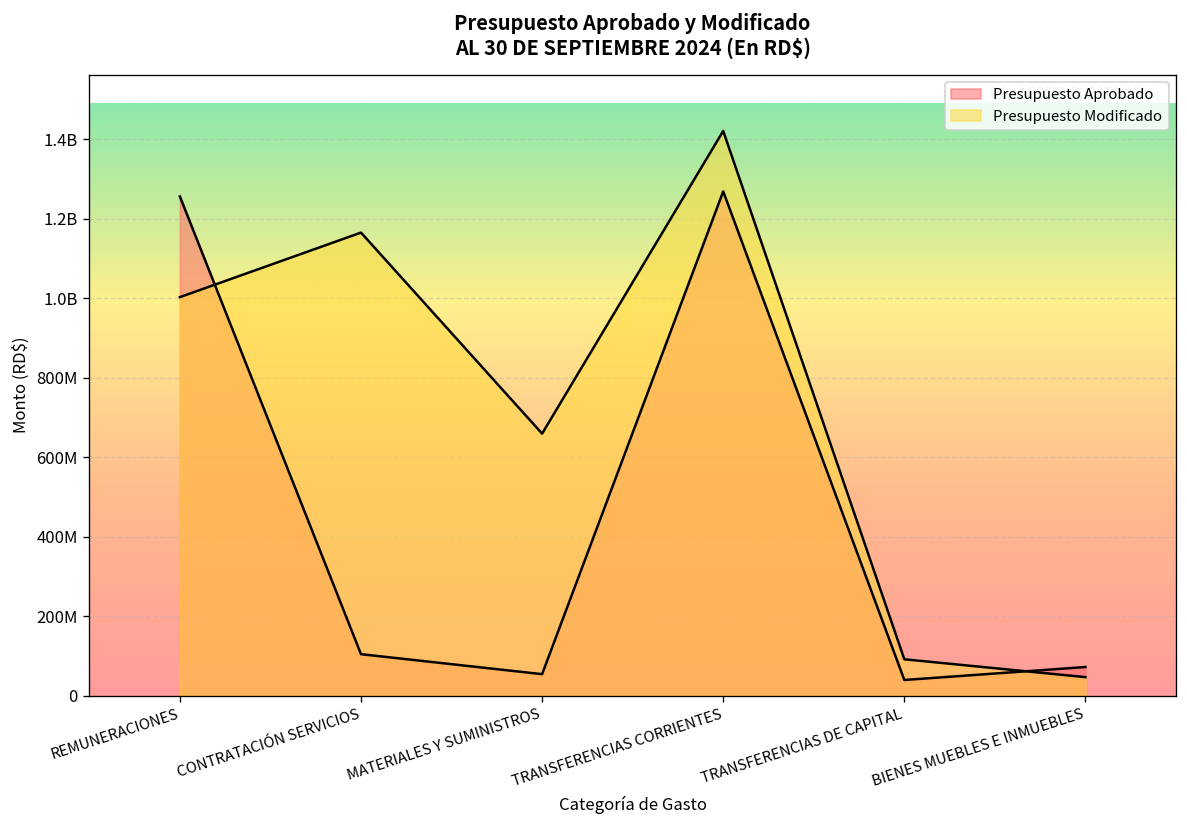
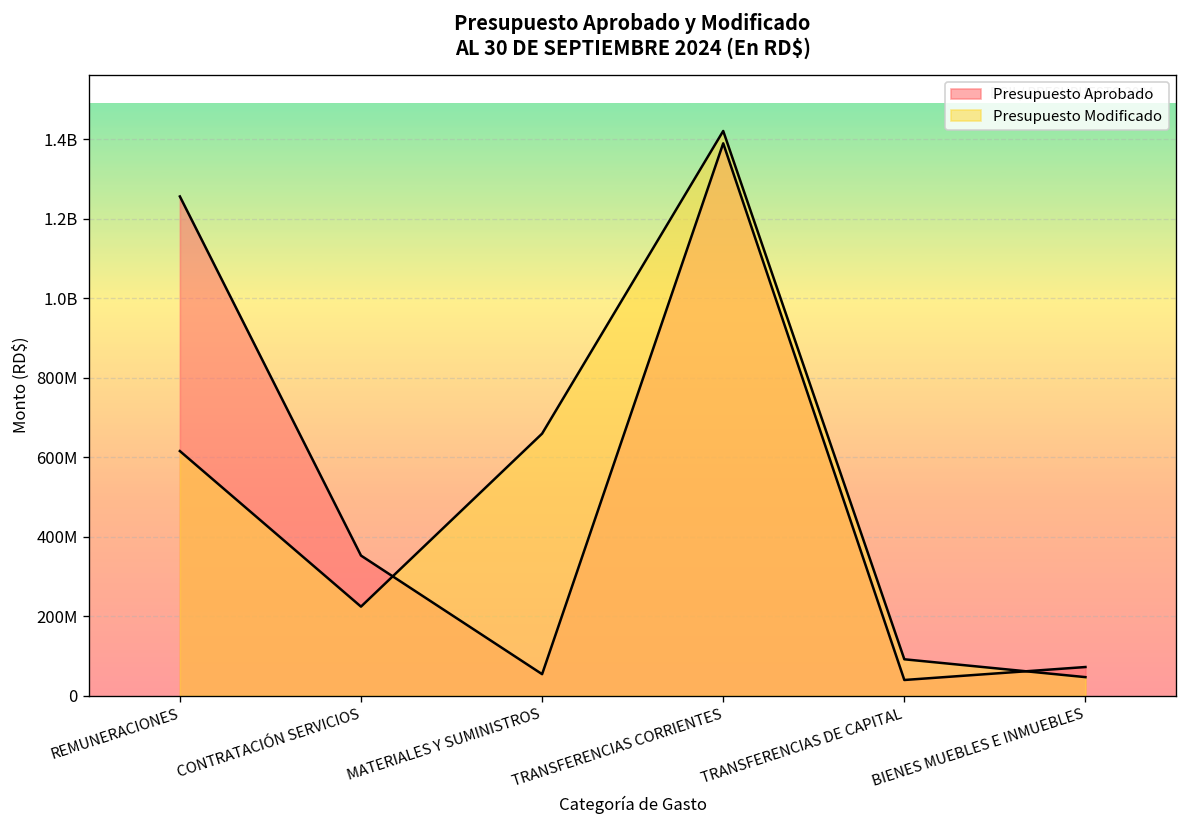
Presupuesto Modificado, REMUNERACIONES: 1000000000 -> 620000000
Presupuesto Aprobado, CONTRATACIÓN SERVICIOS: 100000000 -> 350000000
Presupuesto Modificado, CONTRATACIÓN SERVICIOS: 1170000000 -> 220000000
Presupuesto Aprobado, TRANSFERENCIAS CORRIENTES: 1270000000 -> 1390000000
